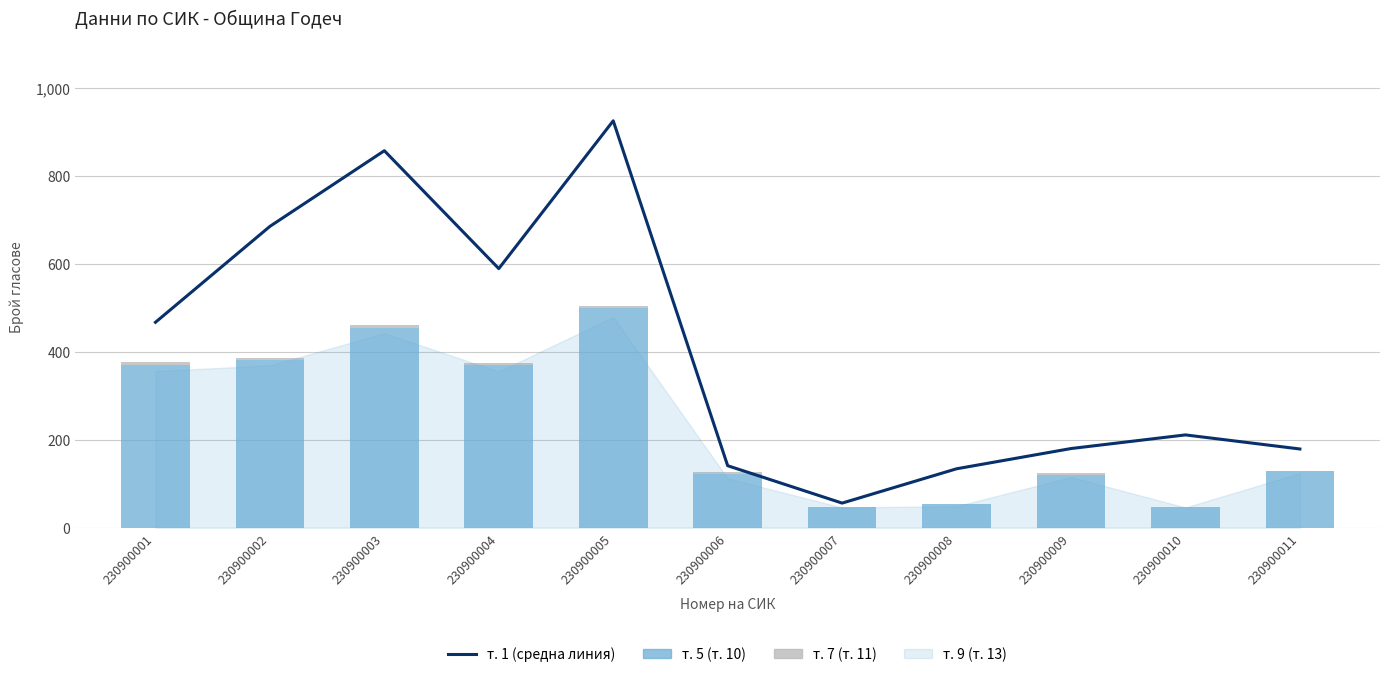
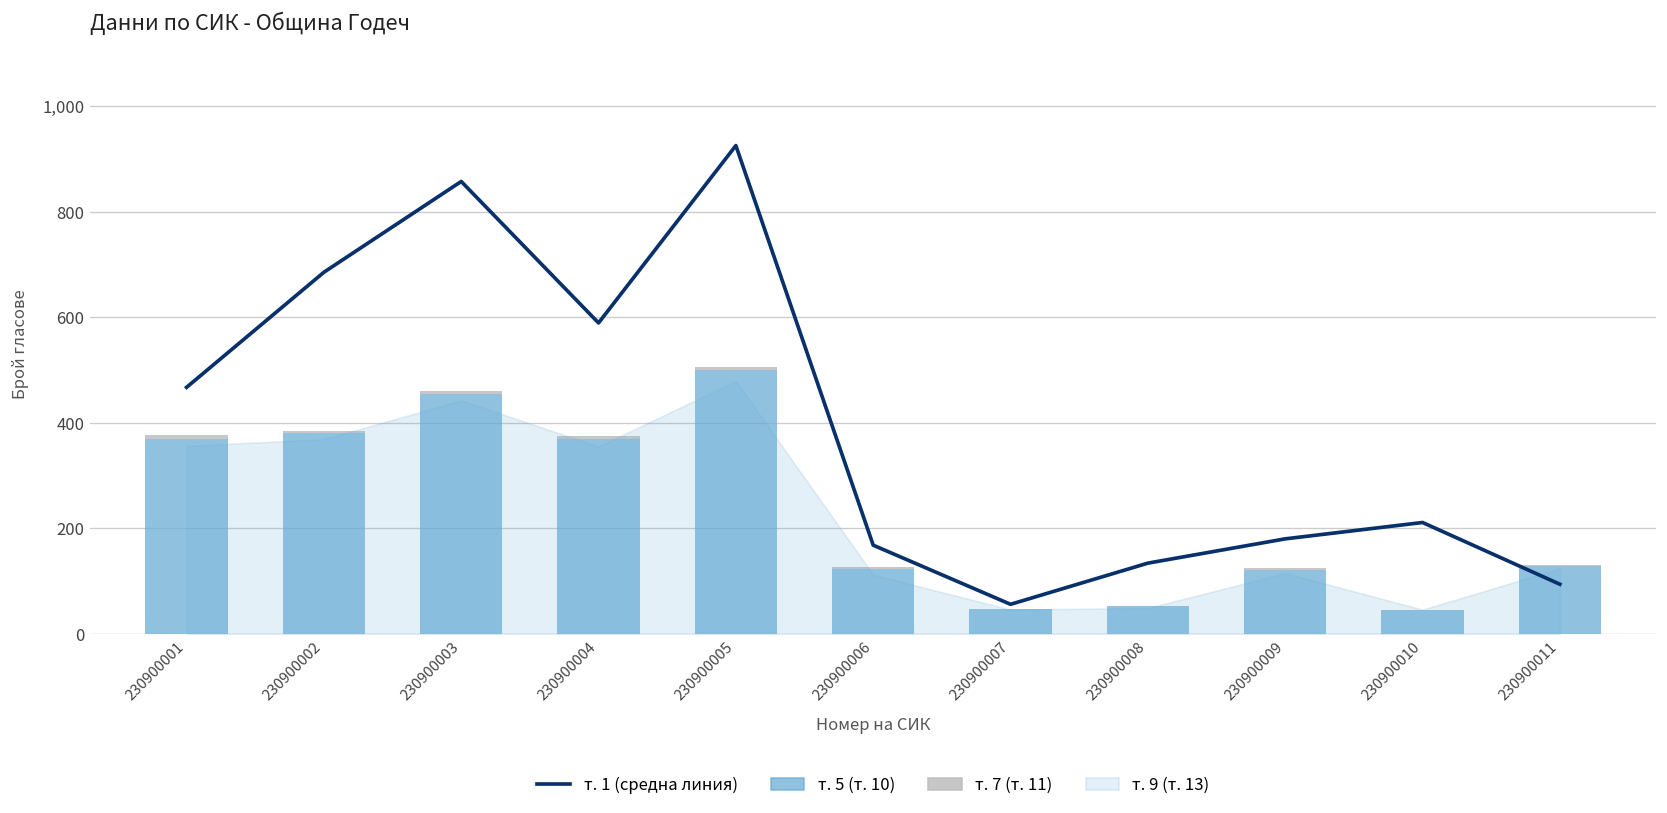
т. 1 (средна линия), 230900006: 140 -> 170
т. 1 (средна линия), 230900011: 180 -> 90
